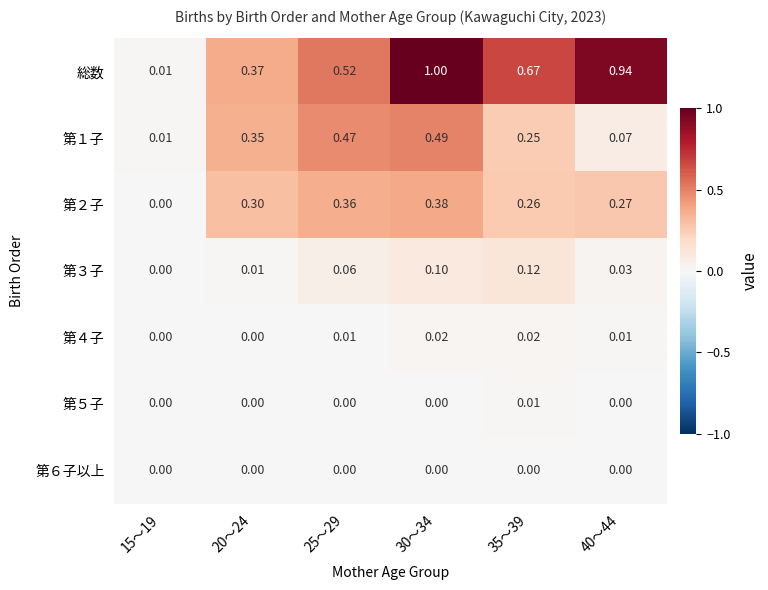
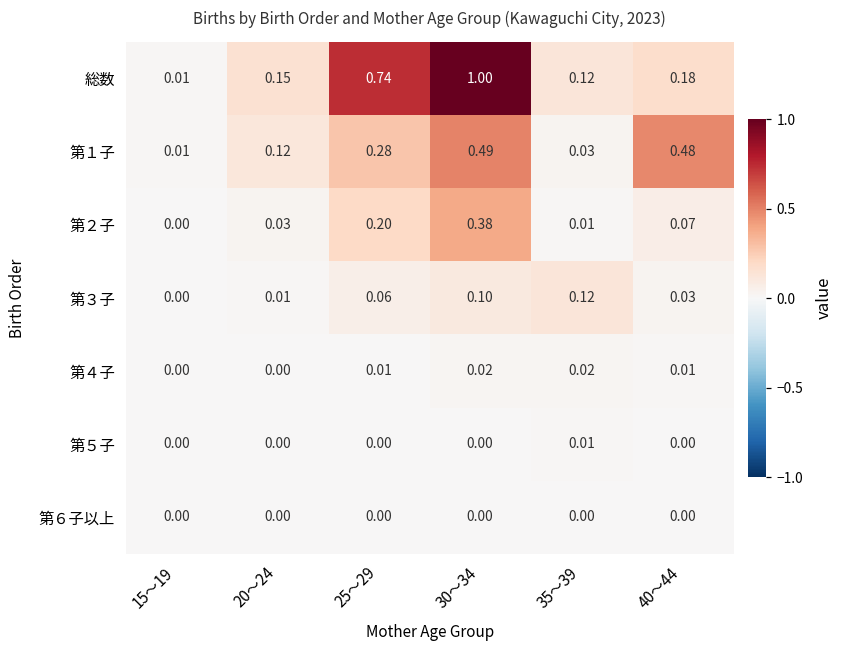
総数, 20～24: 0.37 -> 0.15
総数, 25～29: 0.52 -> 0.74
総数, 35～39: 0.67 -> 0.12
総数, 40～44: 0.94 -> 0.18
第１子, 20～24: 0.35 -> 0.12
第１子, 25～29: 0.47 -> 0.28
第１子, 35～39: 0.25 -> 0.03
第１子, 40～44: 0.07 -> 0.48
第２子, 20～24: 0.30 -> 0.03
第２子, 25～29: 0.36 -> 0.20
第２子, 35～39: 0.26 -> 0.01
第２子, 40～44: 0.27 -> 0.07
